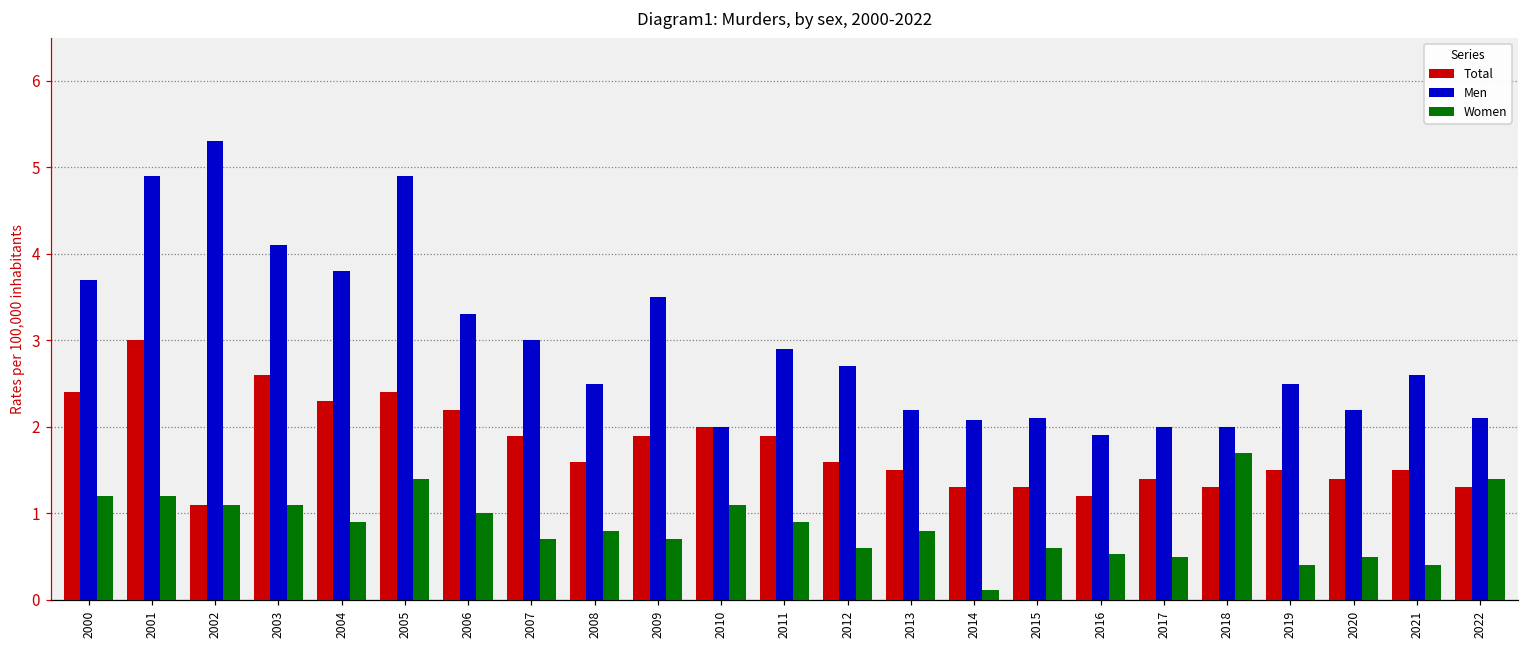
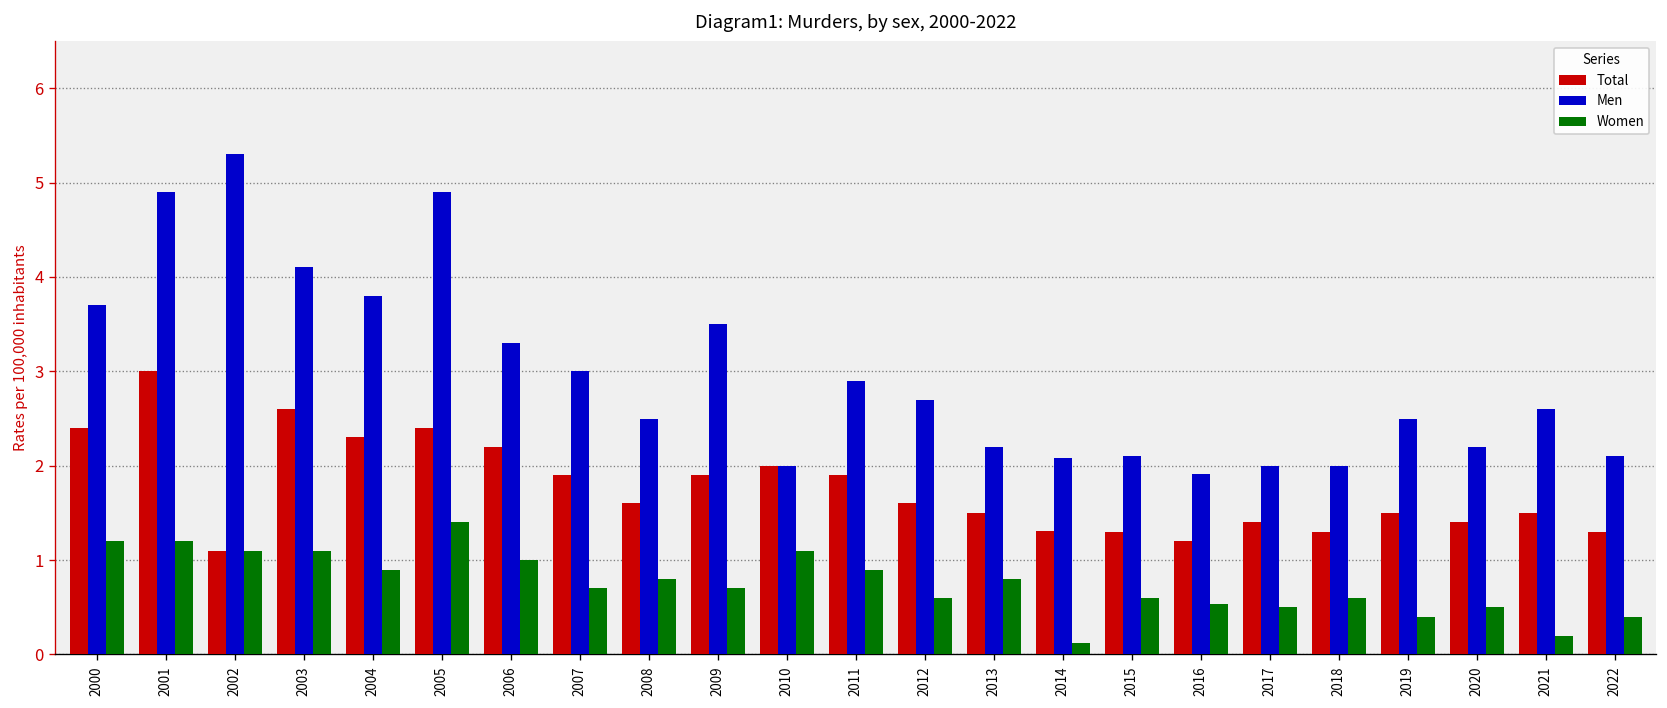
Women, 2018: 1.7 -> 0.6
Women, 2021: 0.4 -> 0.2
Women, 2022: 1.4 -> 0.4
